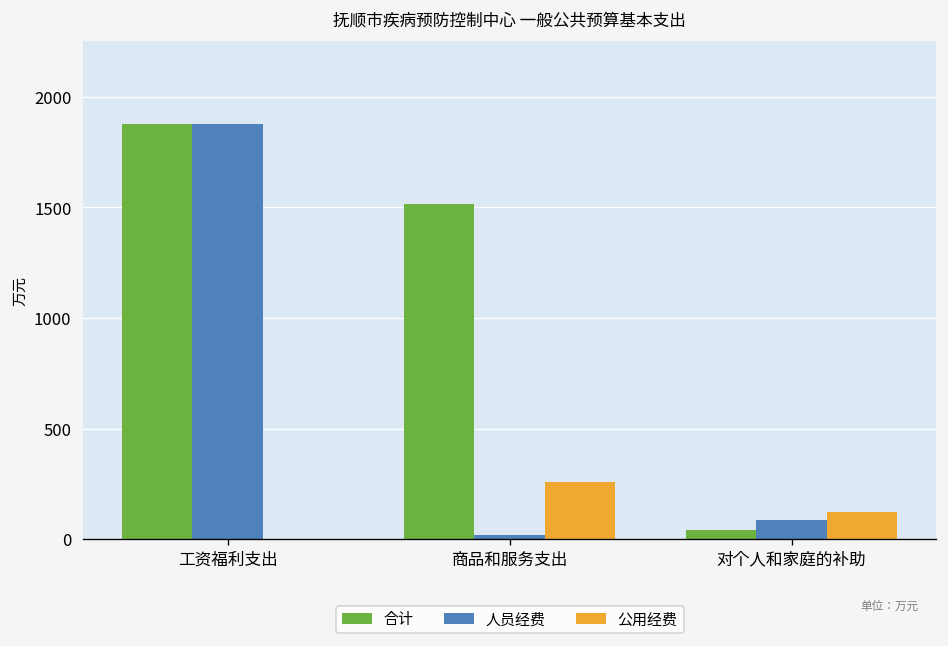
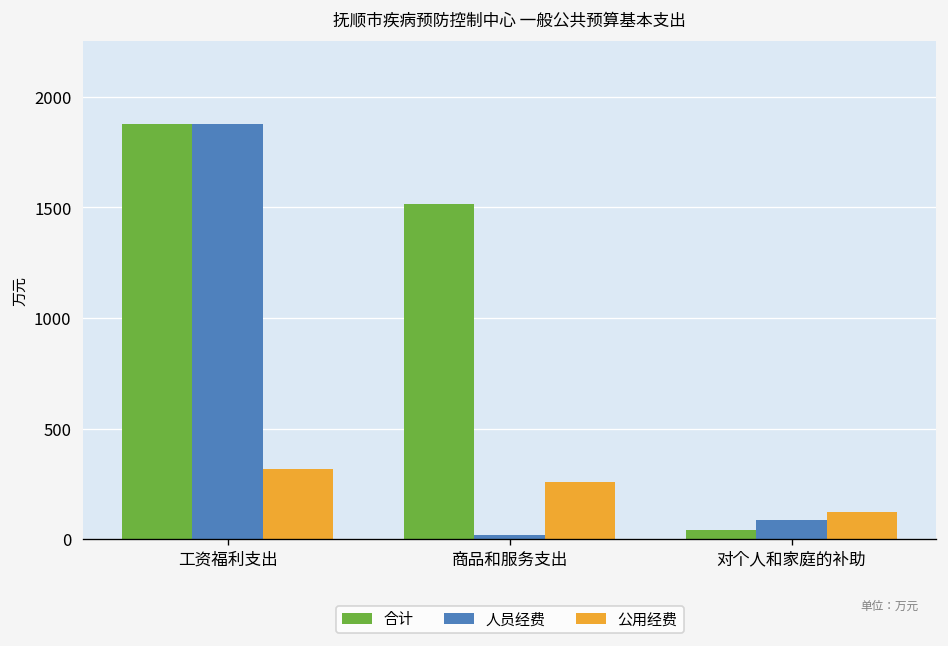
公用经费, 工资福利支出: 0 -> 320
